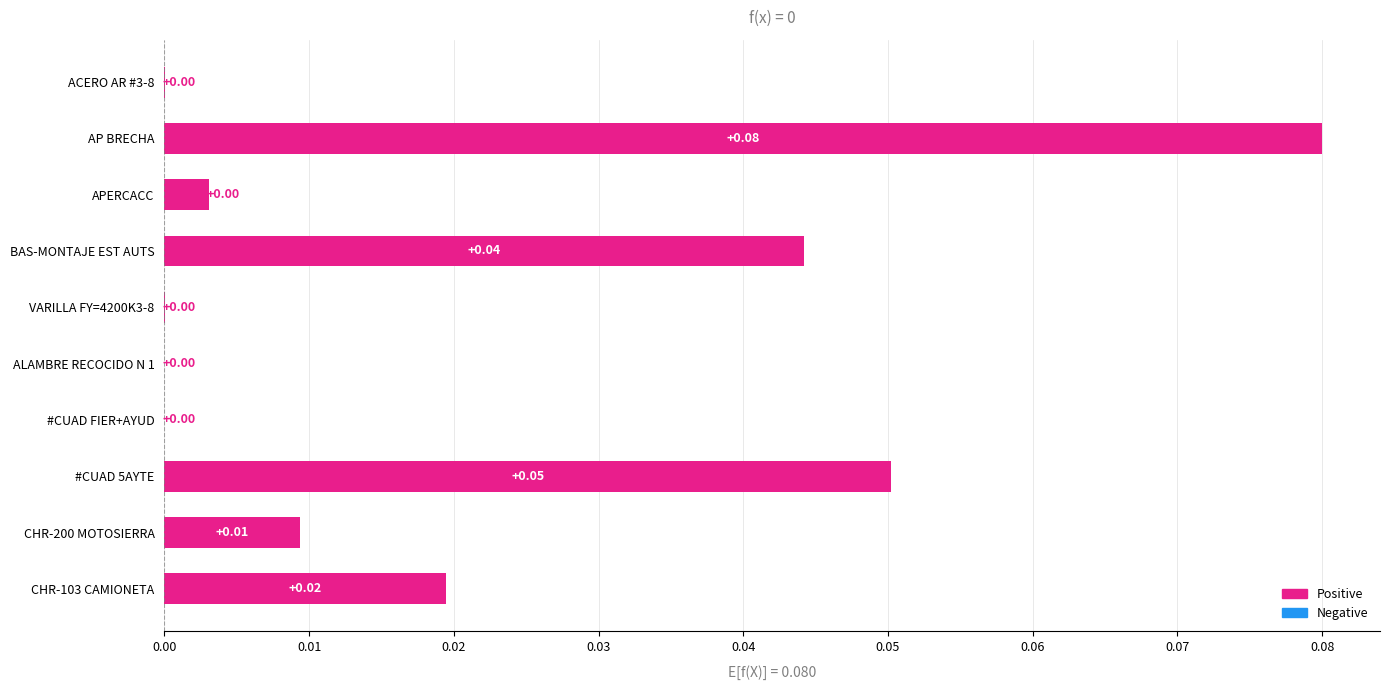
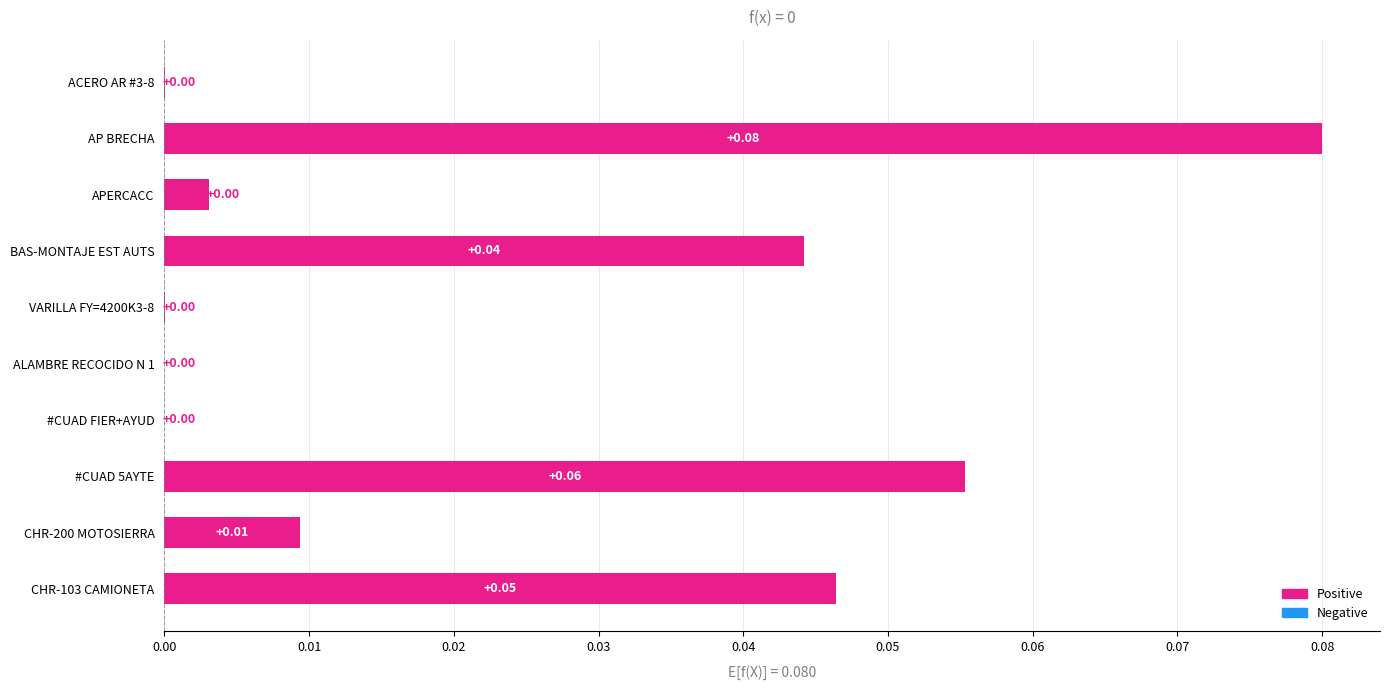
#CUAD 5AYTE: +0.05 -> +0.06
CHR-103 CAMIONETA: +0.02 -> +0.05
